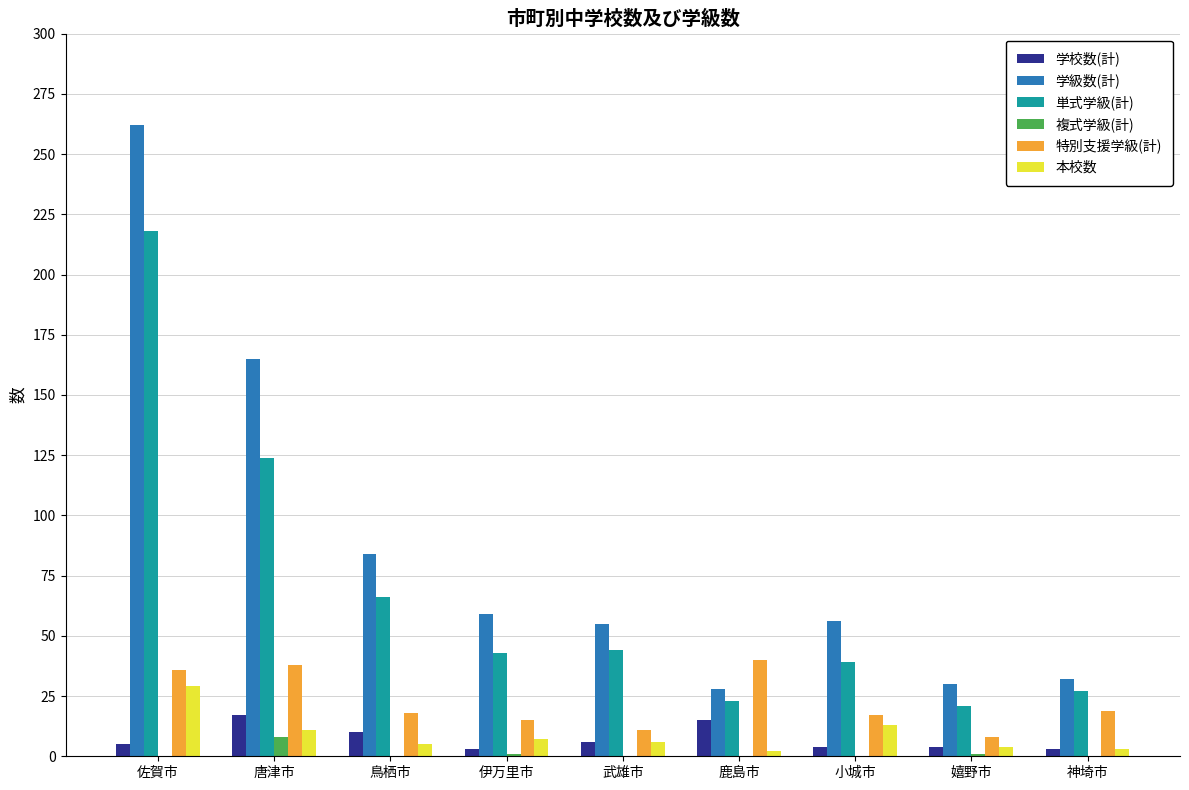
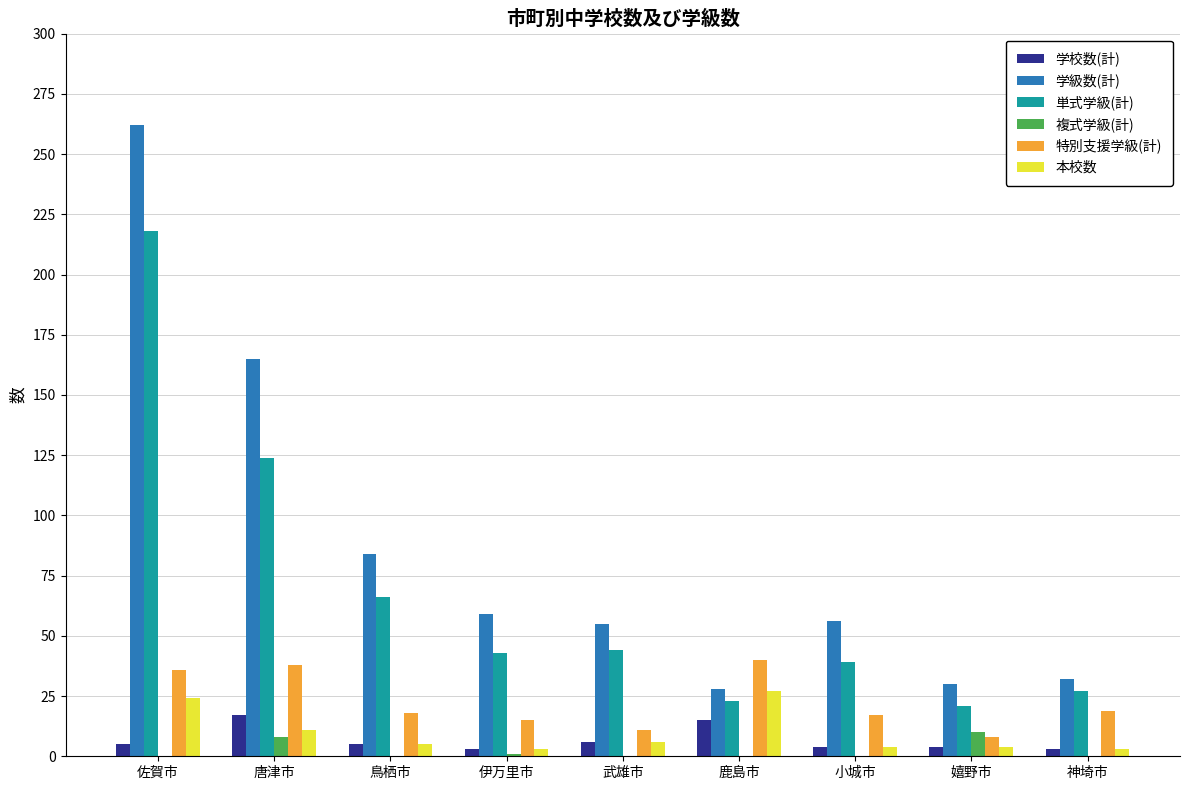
本校数, 佐賀市: 29 -> 24
学校数(計), 鳥栖市: 10 -> 5
本校数, 伊万里市: 7 -> 3
本校数, 鹿島市: 2 -> 27
本校数, 小城市: 13 -> 4
複式学級(計), 嬉野市: 1 -> 10
